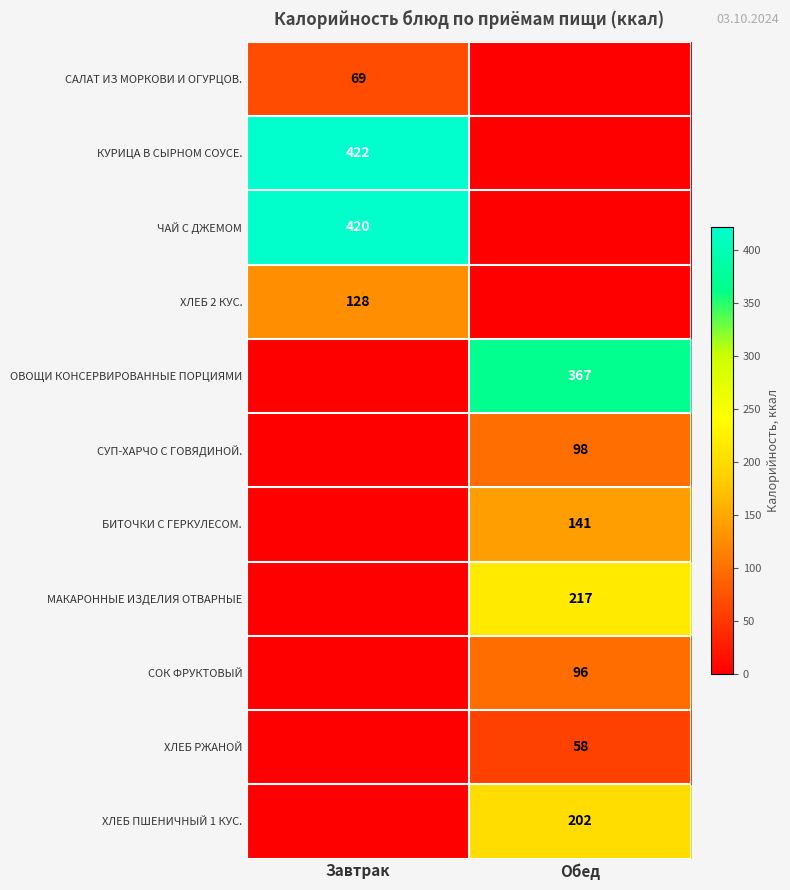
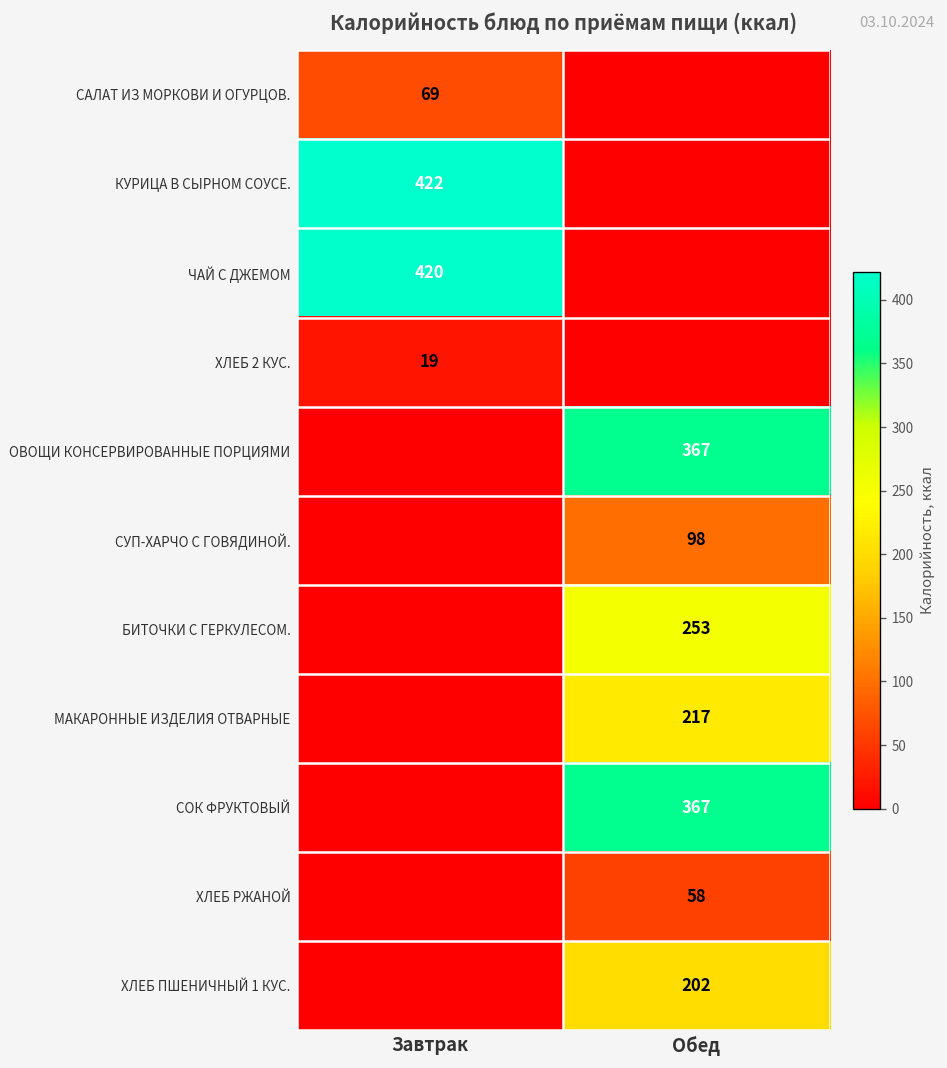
ХЛЕБ 2 КУС., Завтрак: 128 -> 19
БИТОЧКИ С ГЕРКУЛЕСОМ., Обед: 141 -> 253
СОК ФРУКТОВЫЙ, Обед: 96 -> 367
